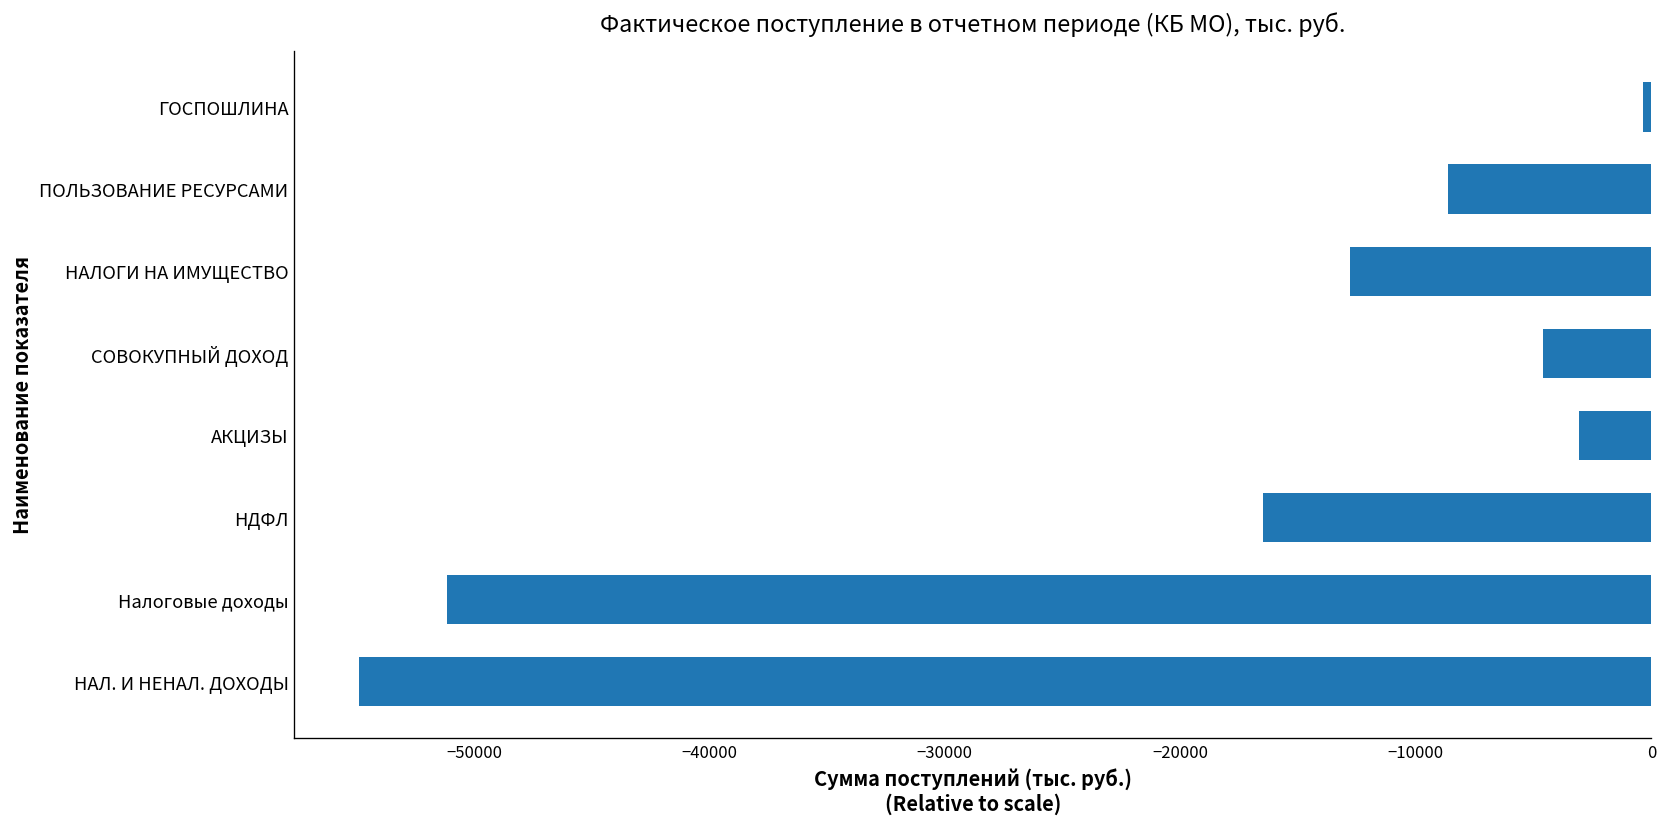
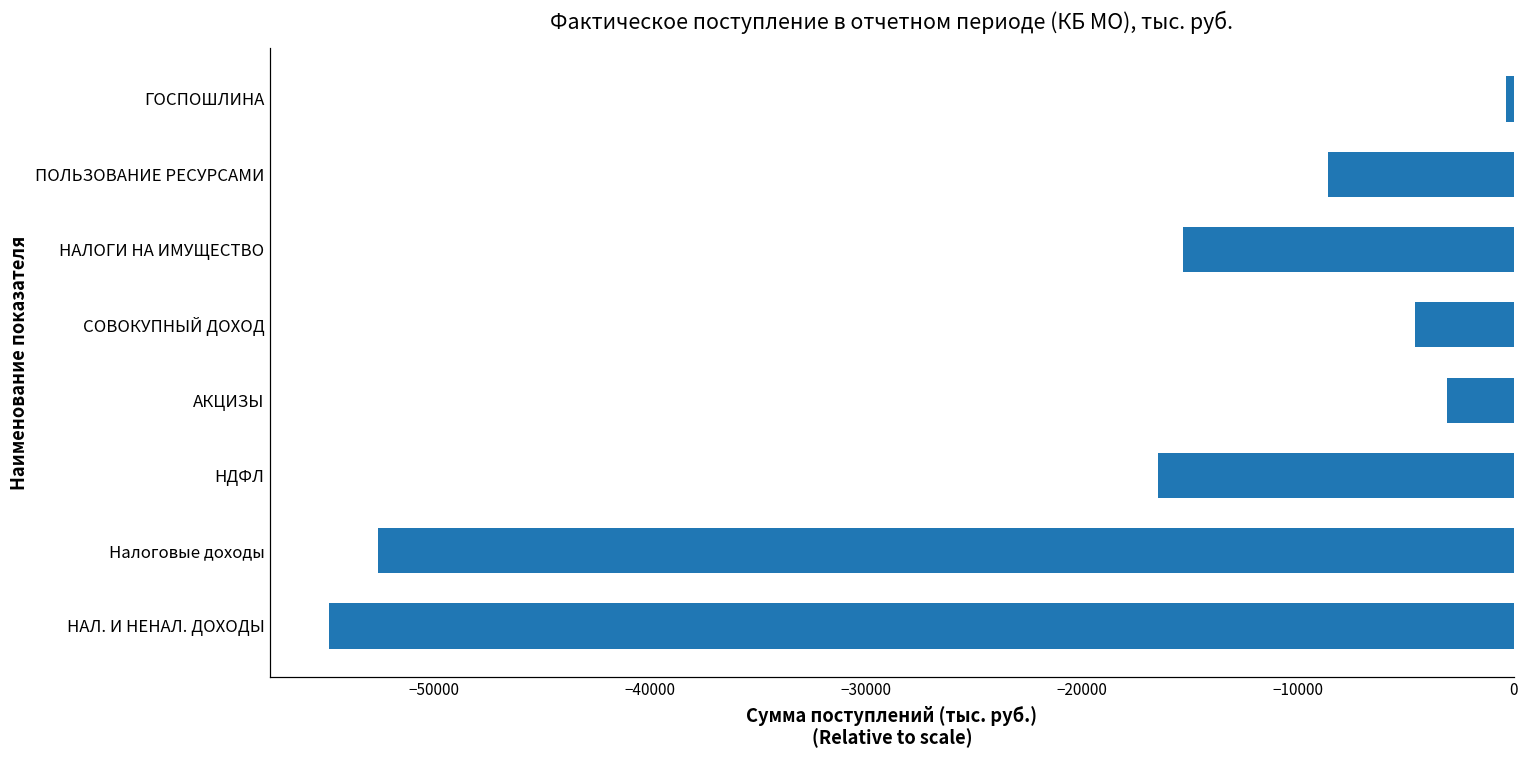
НАЛОГИ НА ИМУЩЕСТВО: -12800 -> -15300
Налоговые доходы: -51100 -> -52600
